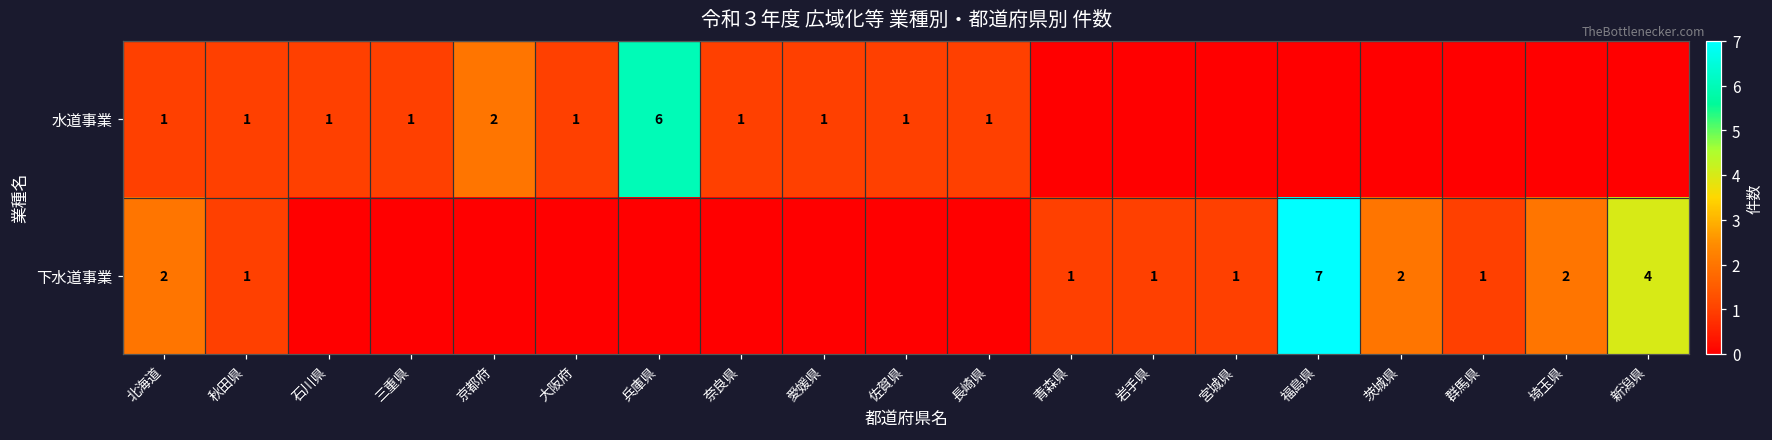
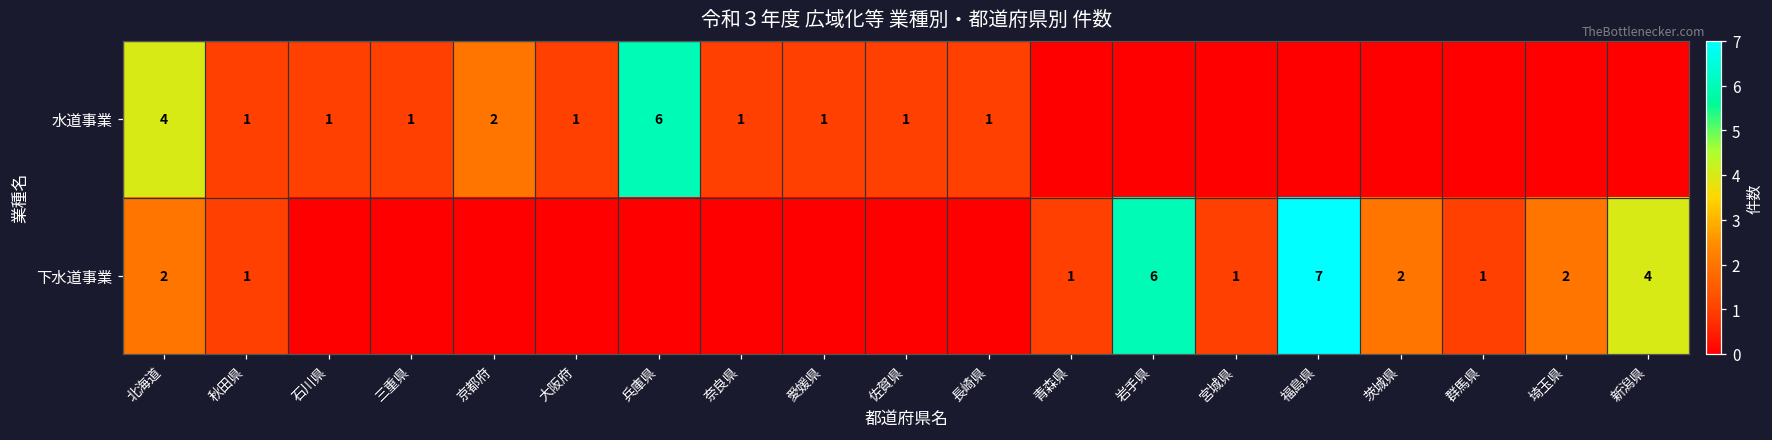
水道事業, 北海道: 1 -> 4
下水道事業, 岩手県: 1 -> 6
